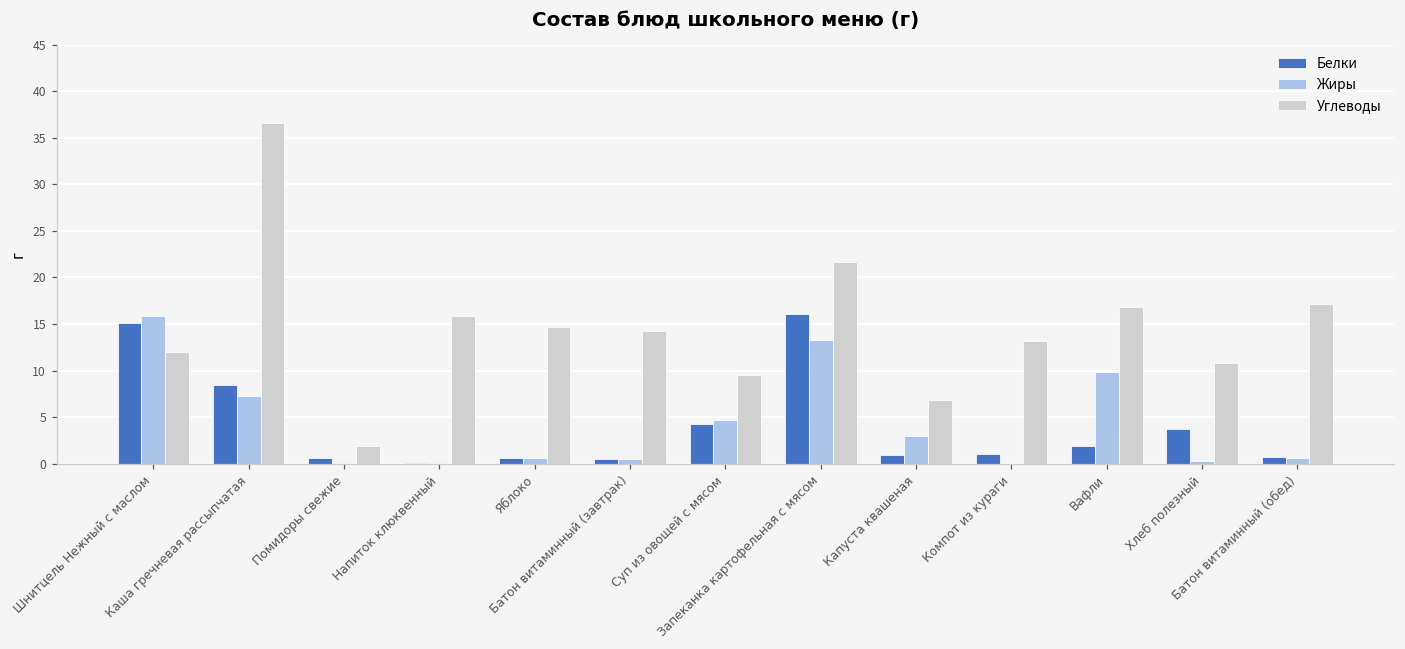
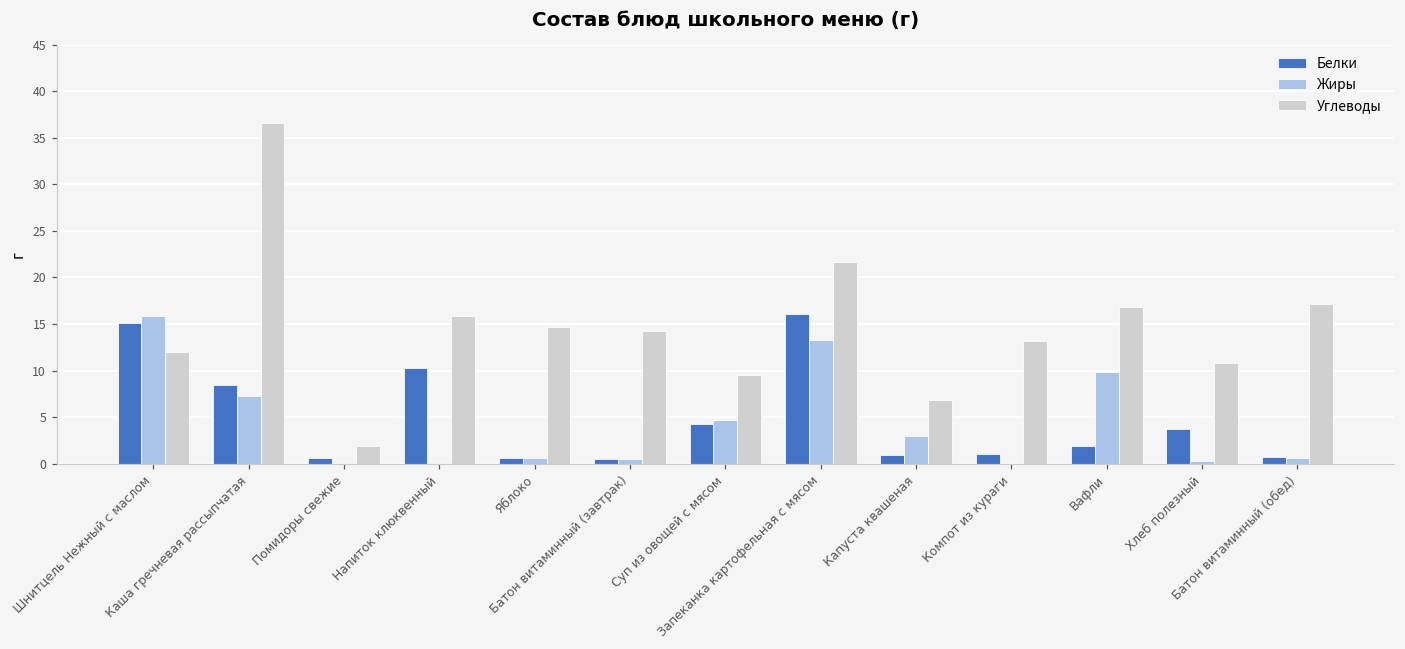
Белки, Напиток клюквенный: 0 -> 10
